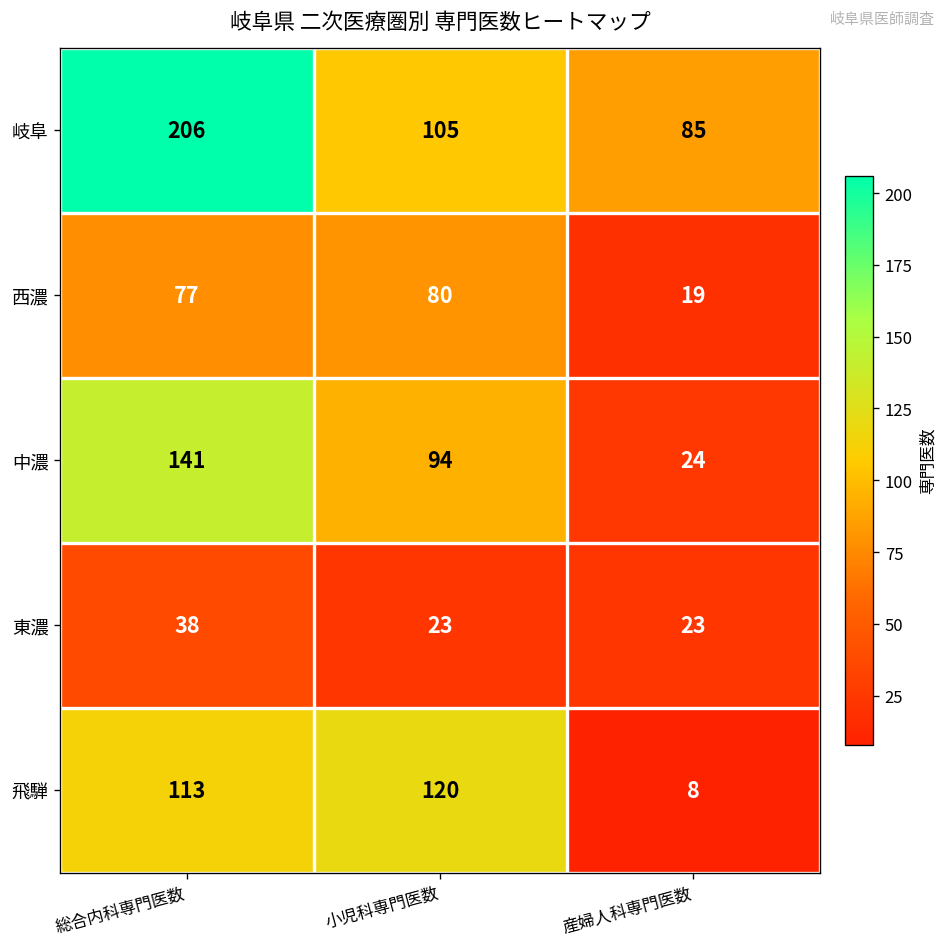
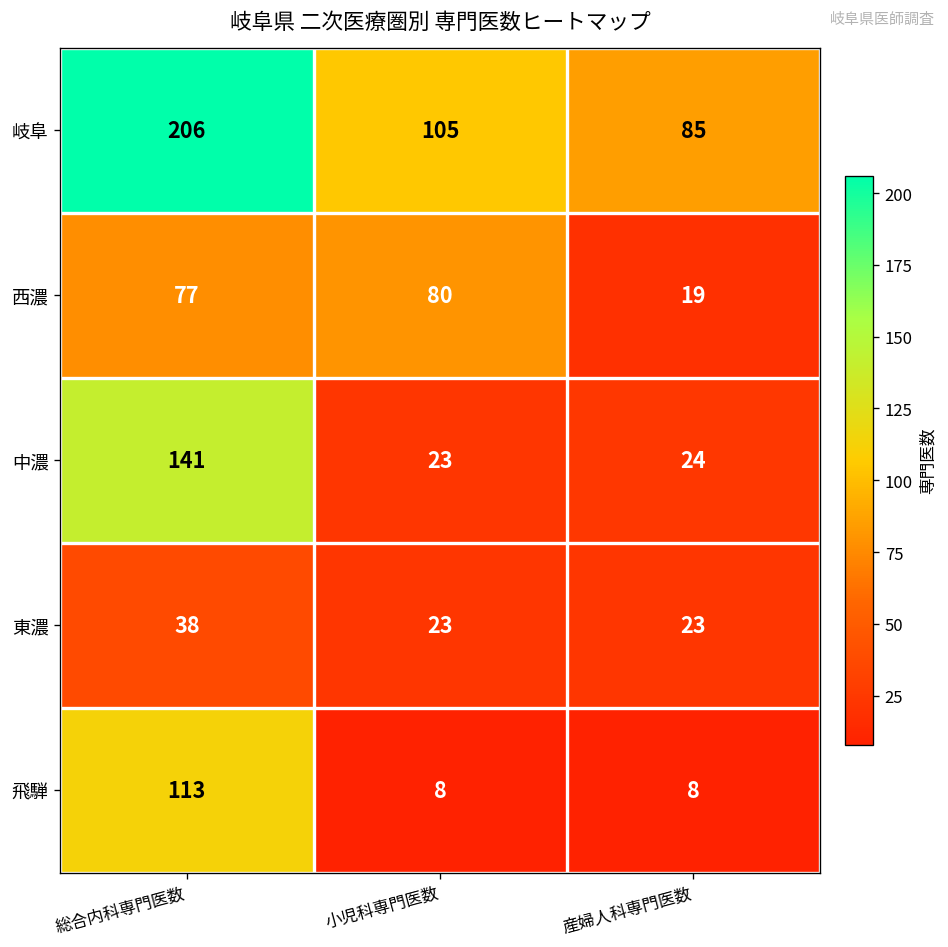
中濃, 小児科専門医数: 94 -> 23
飛騨, 小児科専門医数: 120 -> 8
